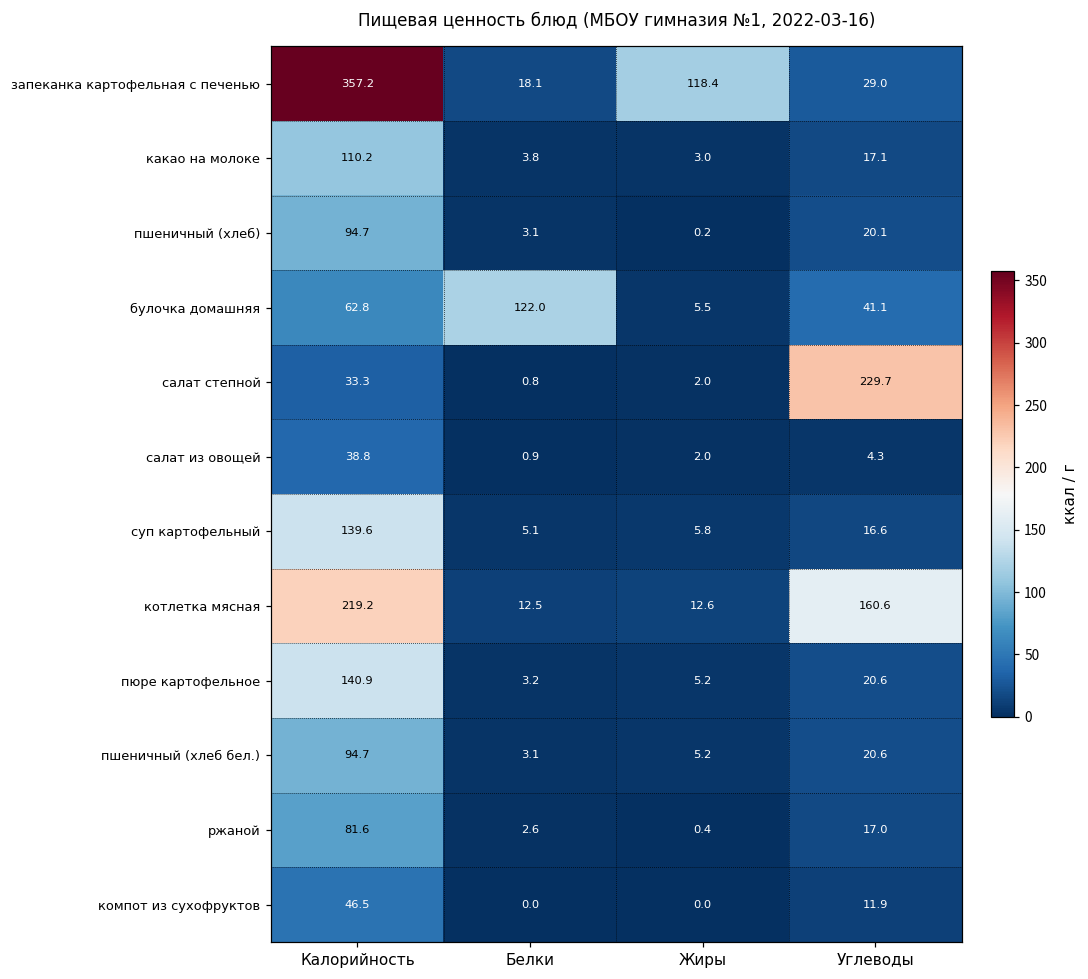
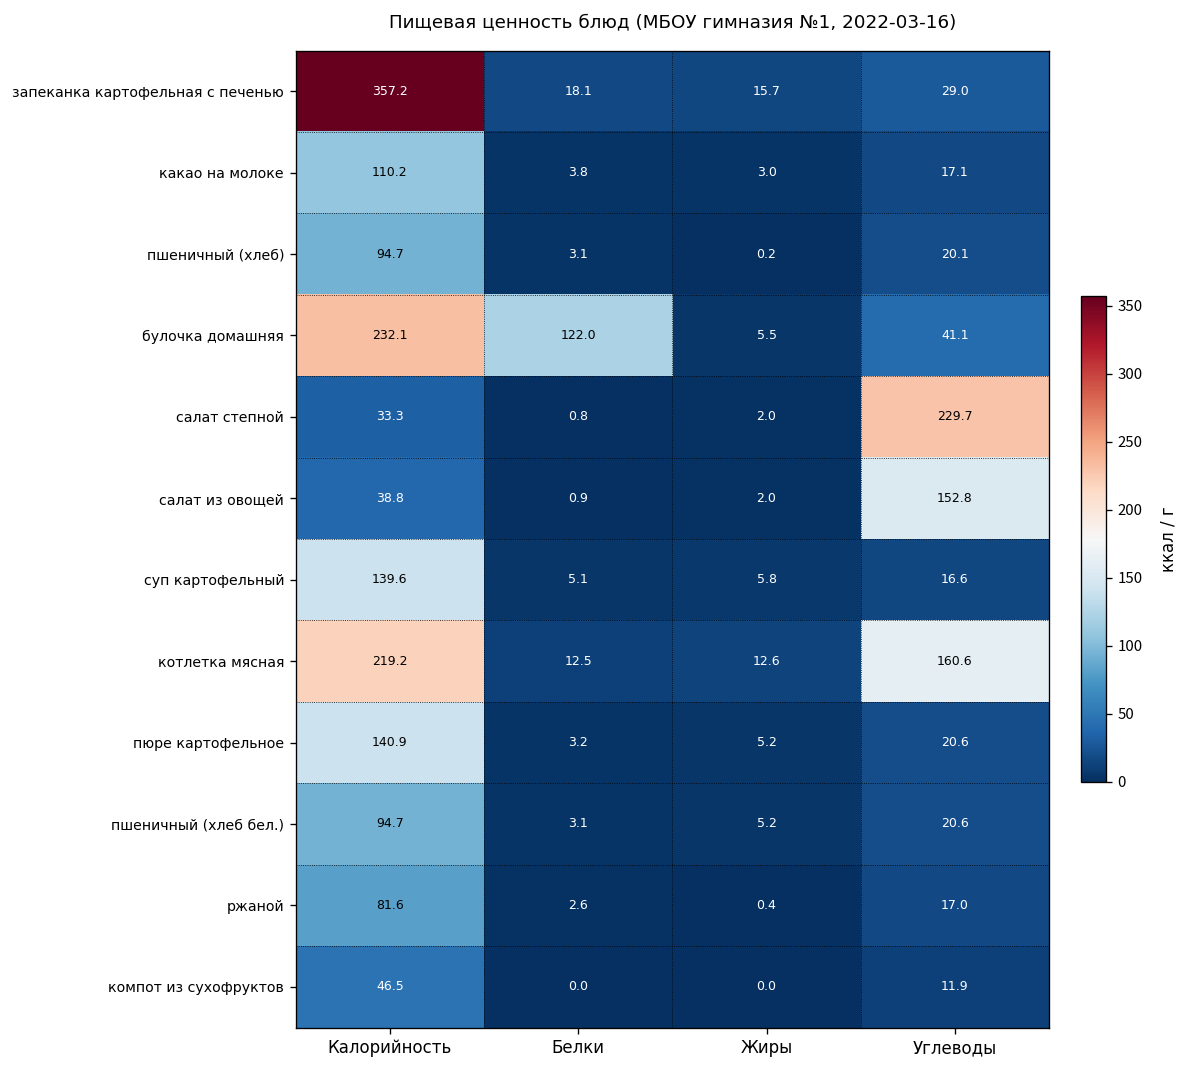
запеканка картофельная с печенью, Жиры: 118.4 -> 15.7
булочка домашняя, Калорийность: 62.8 -> 232.1
салат из овощей, Углеводы: 4.3 -> 152.8
